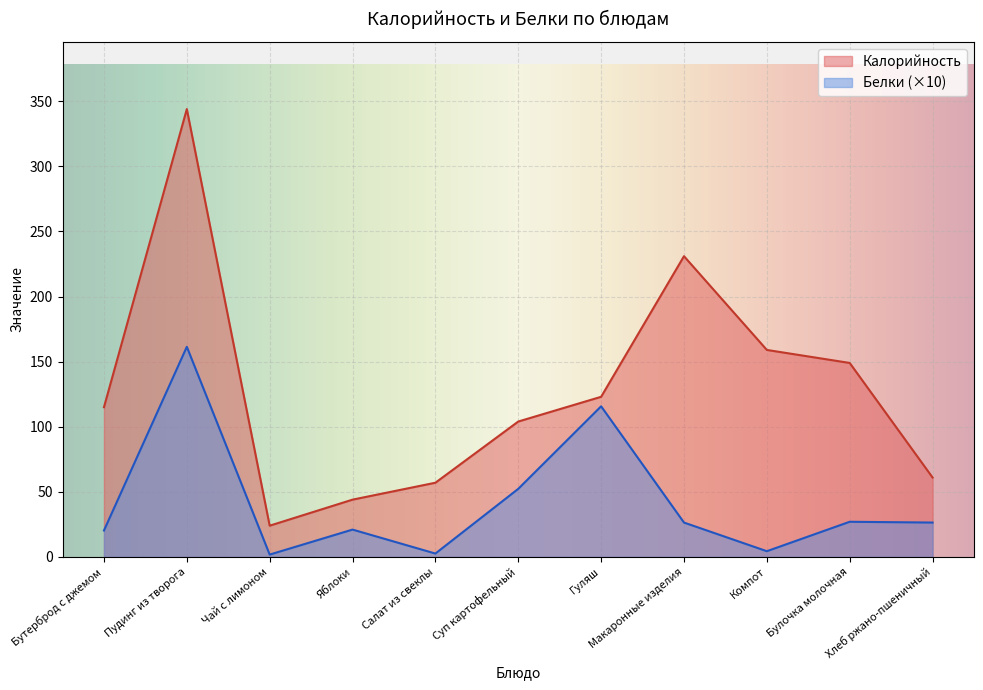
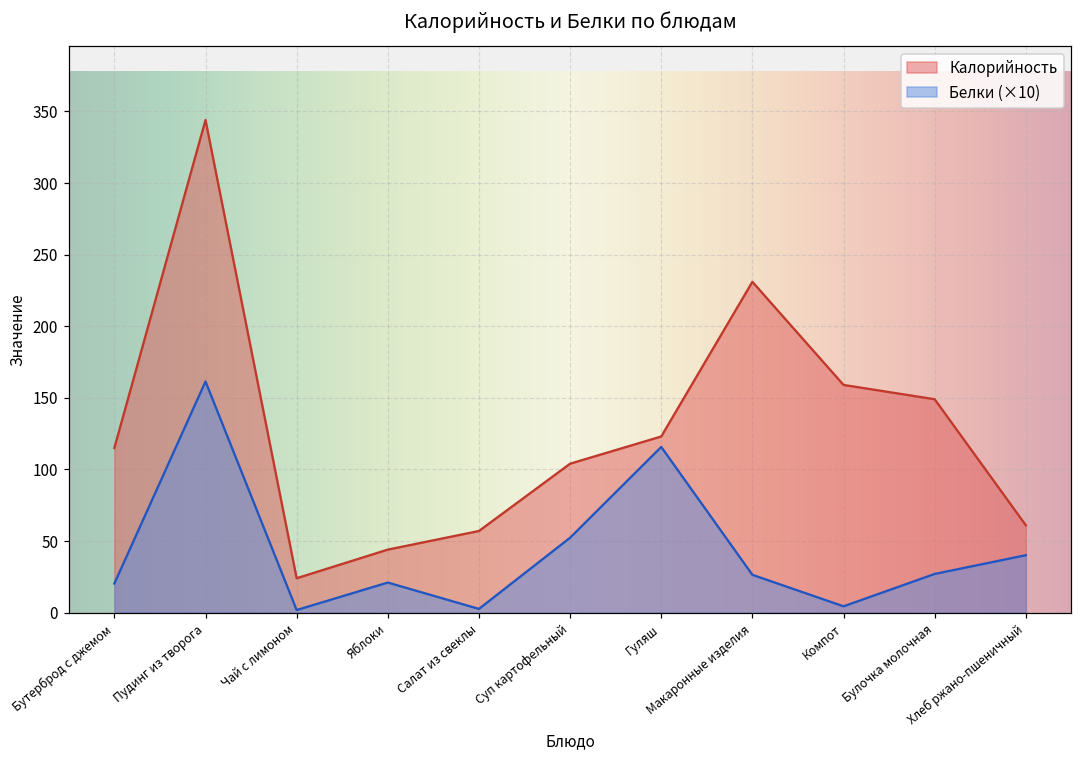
Белки (×10), Хлеб ржано-пшеничный: 26 -> 40
